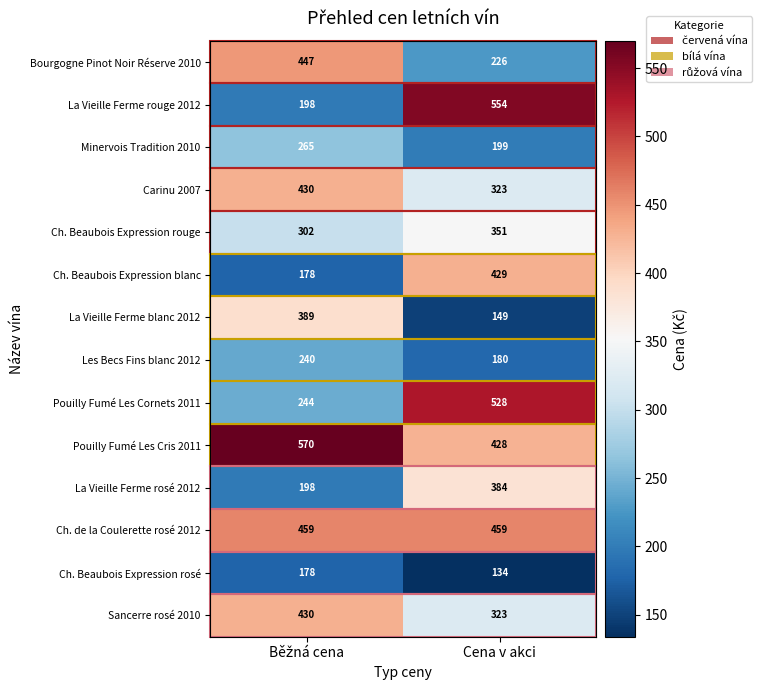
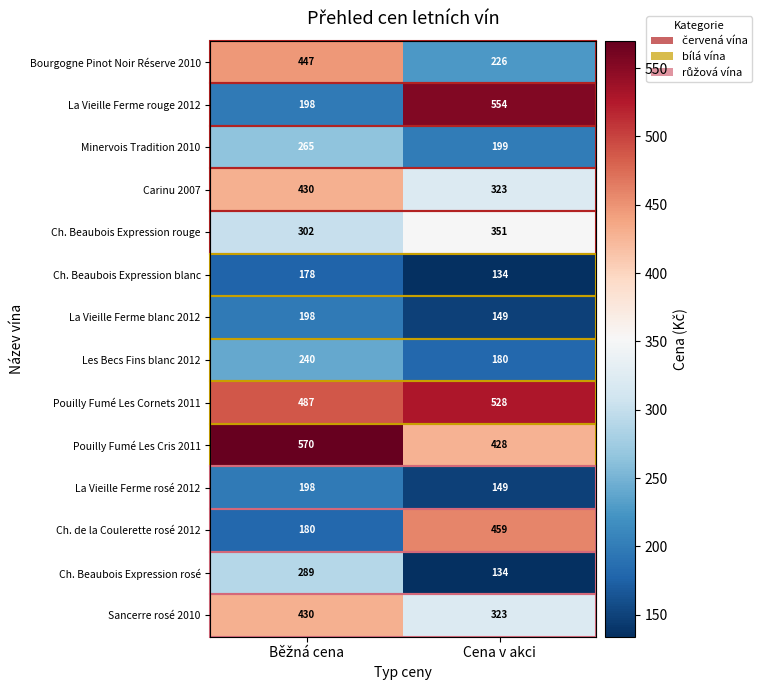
Ch. Beaubois Expression blanc, Cena v akci: 429 -> 134
La Vieille Ferme blanc 2012, Běžná cena: 389 -> 198
Pouilly Fumé Les Cornets 2011, Běžná cena: 244 -> 487
La Vieille Ferme rosé 2012, Cena v akci: 384 -> 149
Ch. de la Coulerette rosé 2012, Běžná cena: 459 -> 180
Ch. Beaubois Expression rosé, Běžná cena: 178 -> 289
